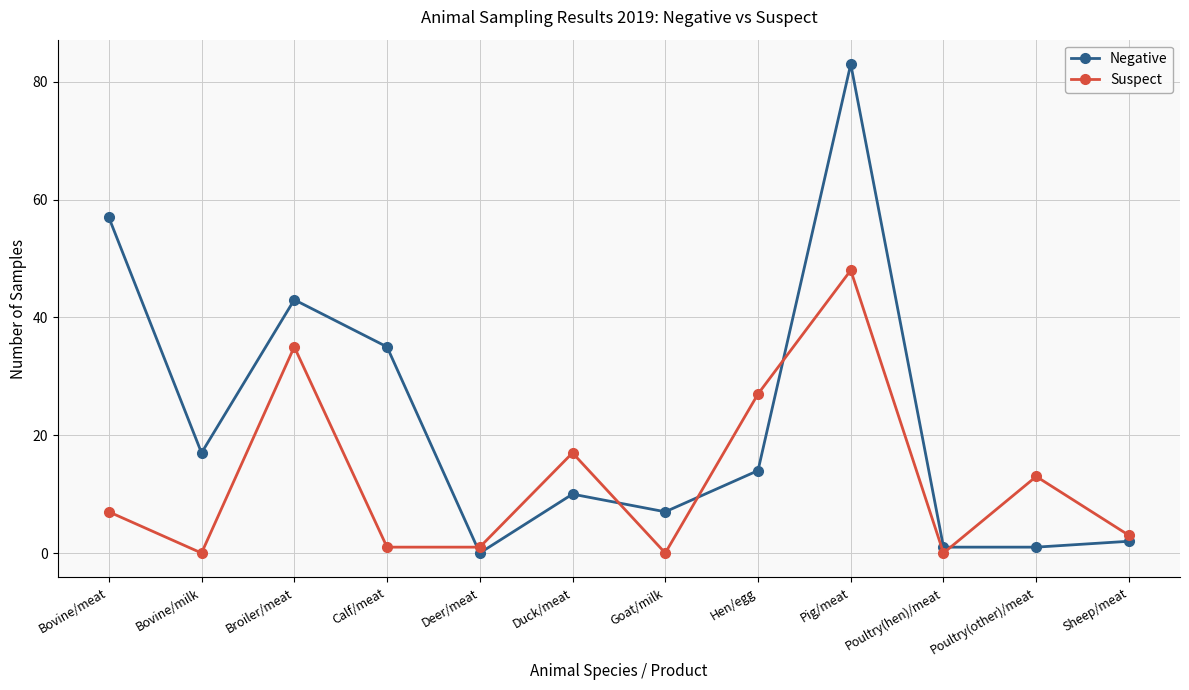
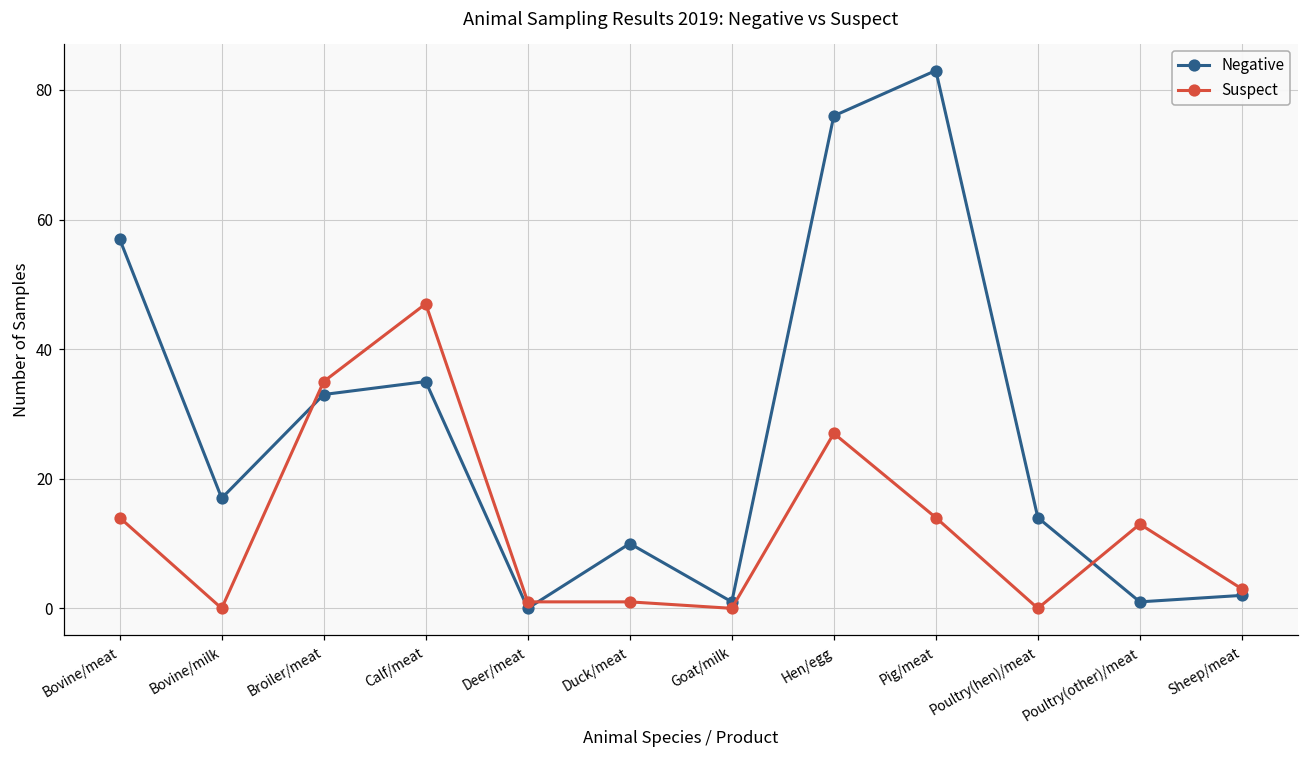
Suspect, Bovine/meat: 7 -> 14
Negative, Broiler/meat: 43 -> 33
Suspect, Calf/meat: 1 -> 47
Suspect, Duck/meat: 17 -> 1
Negative, Goat/milk: 7 -> 1
Negative, Hen/egg: 14 -> 76
Suspect, Pig/meat: 48 -> 14
Negative, Poultry(hen)/meat: 1 -> 14
